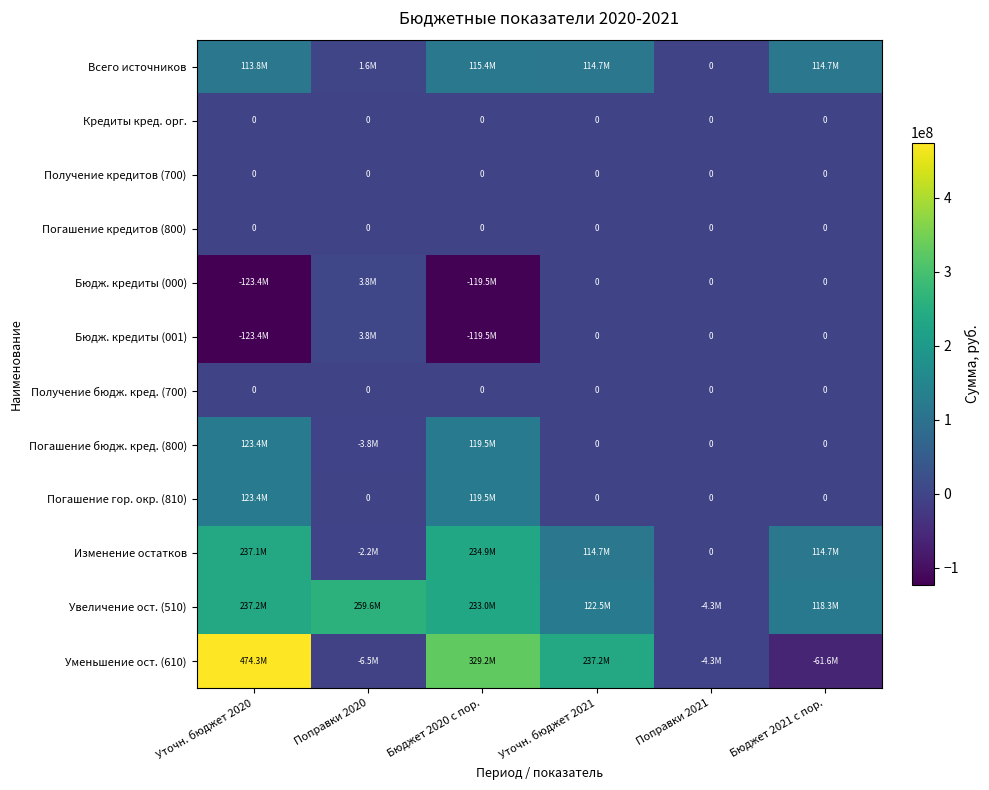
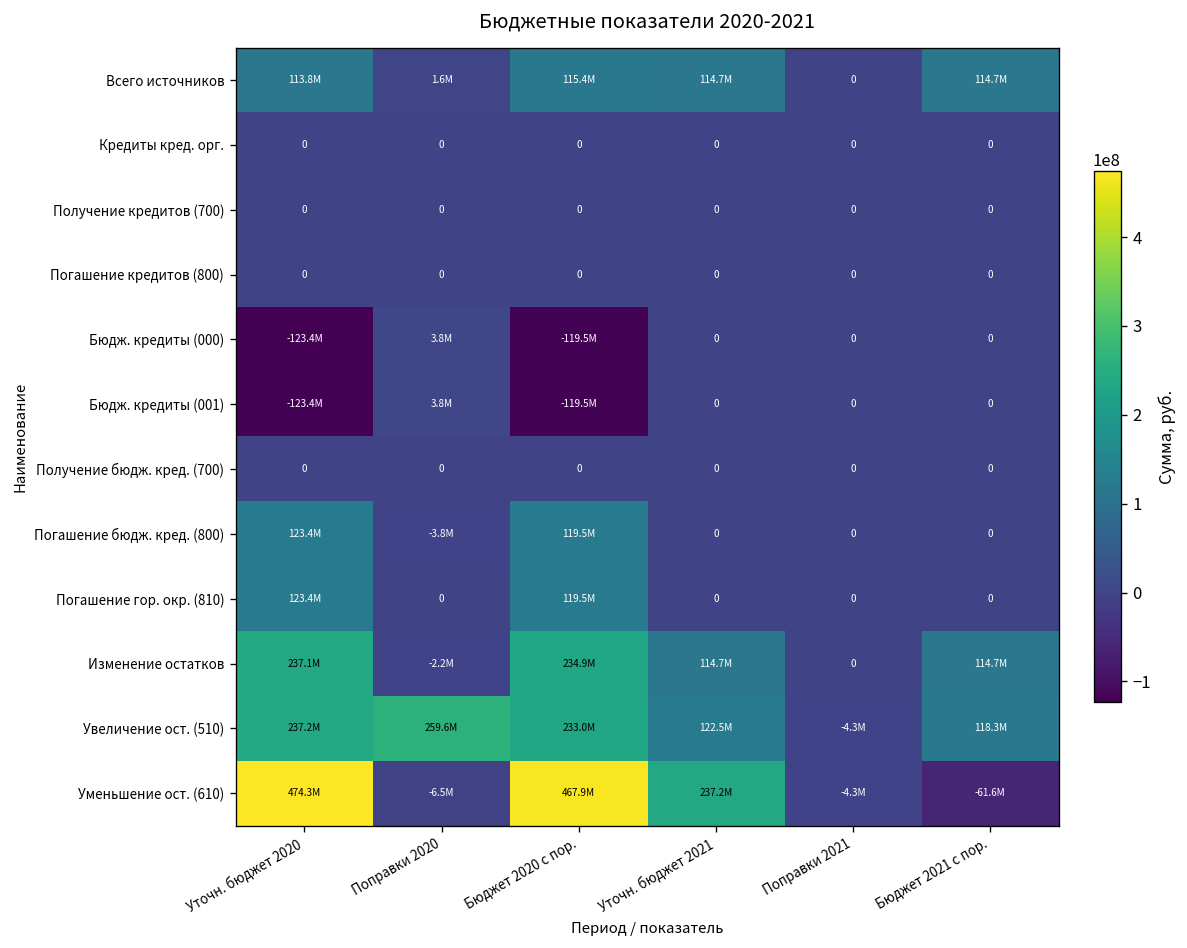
Уменьшение ост. (610), Бюджет 2020 с пop.: 329.2M -> 467.9M
